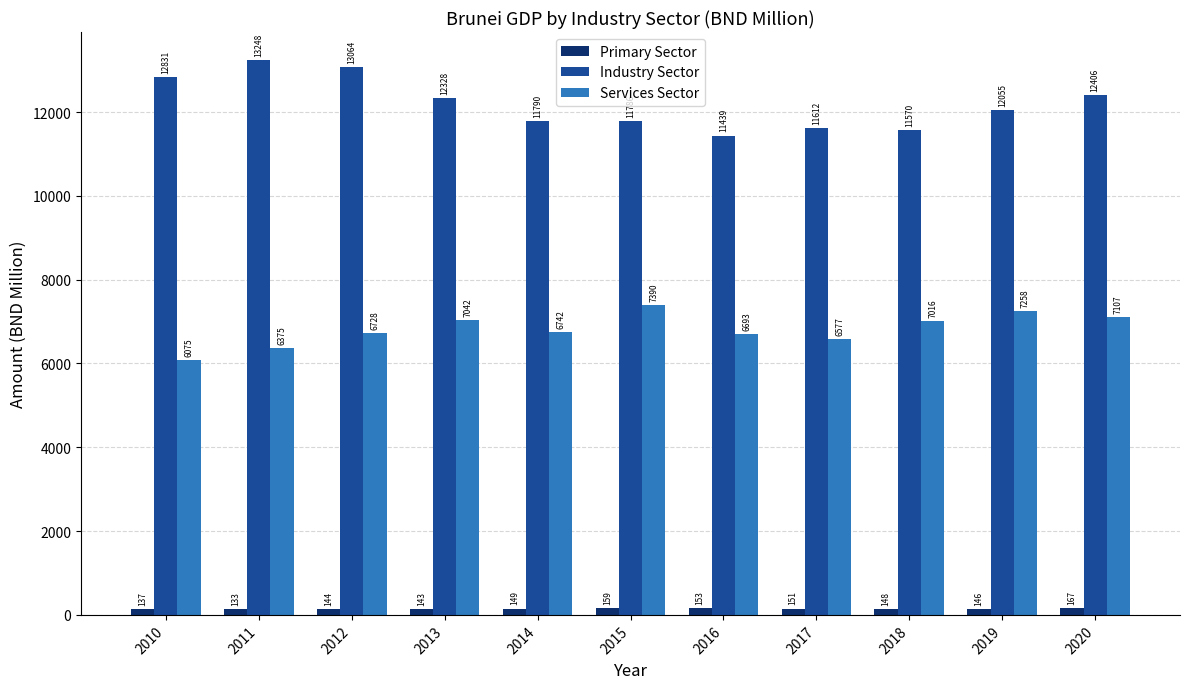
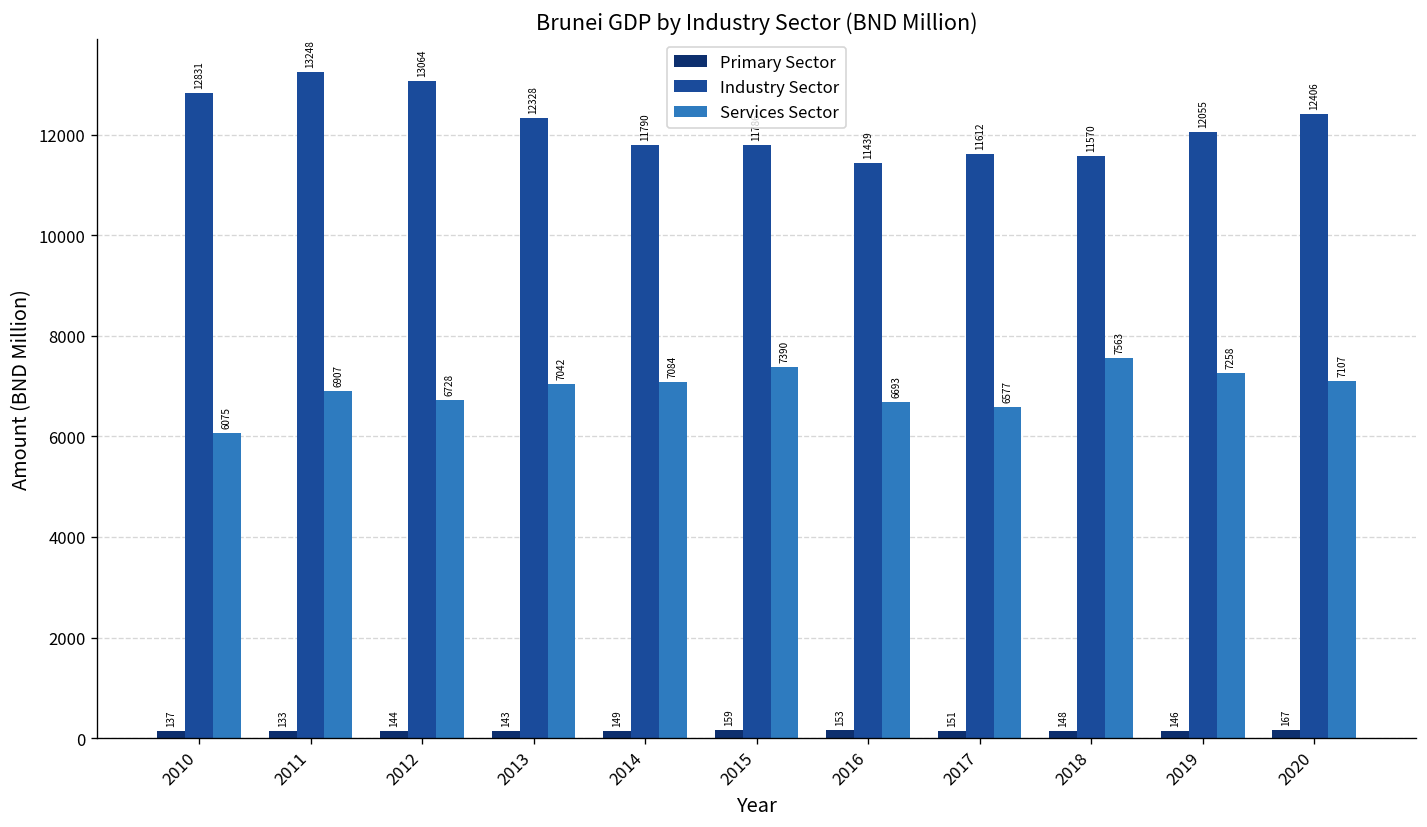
Services Sector, 2011: 6375 -> 6907
Services Sector, 2014: 6742 -> 7084
Services Sector, 2018: 7016 -> 7563
